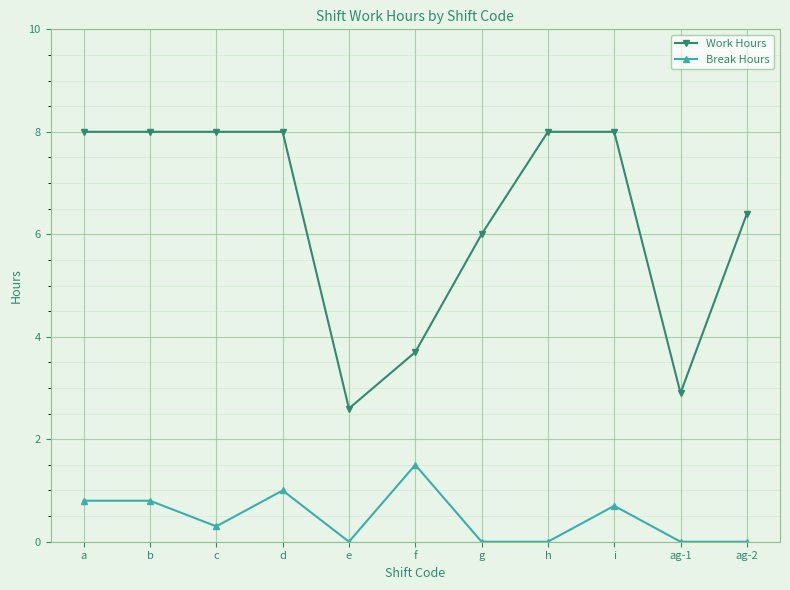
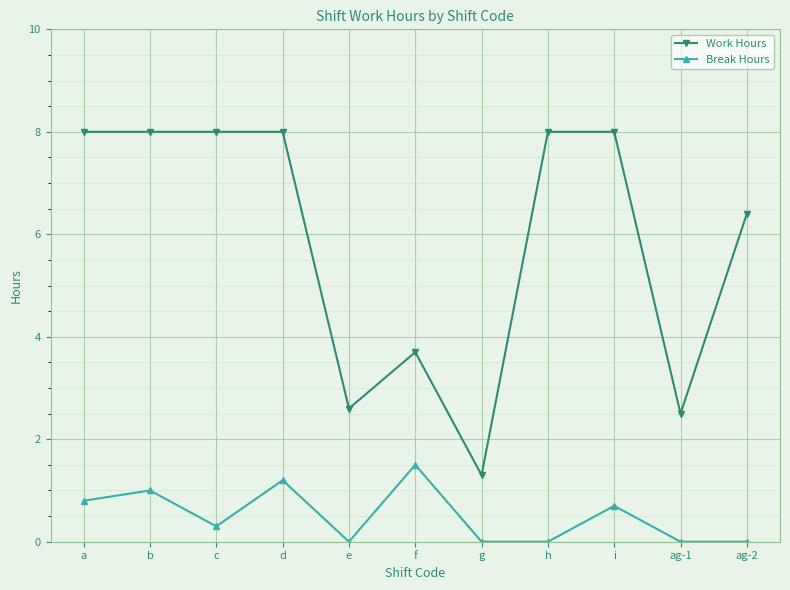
Break Hours, b: 0.8 -> 1.0
Break Hours, d: 1.0 -> 1.2
Work Hours, g: 6.0 -> 1.3
Work Hours, ag-1: 2.9 -> 2.5
